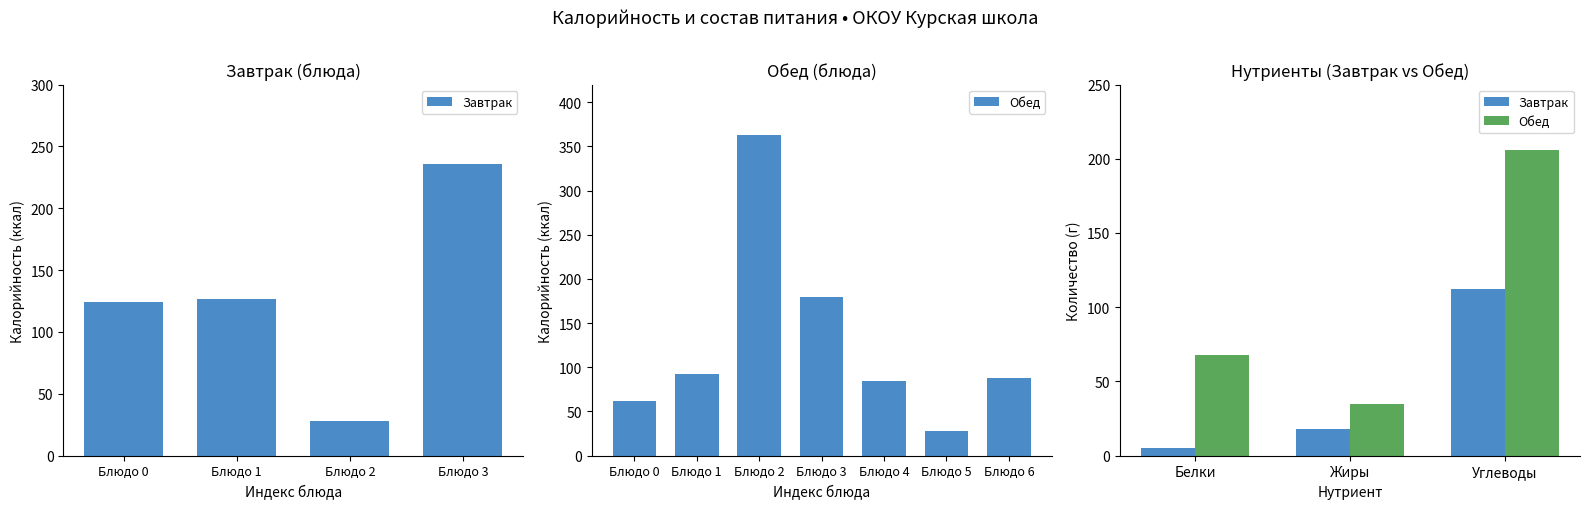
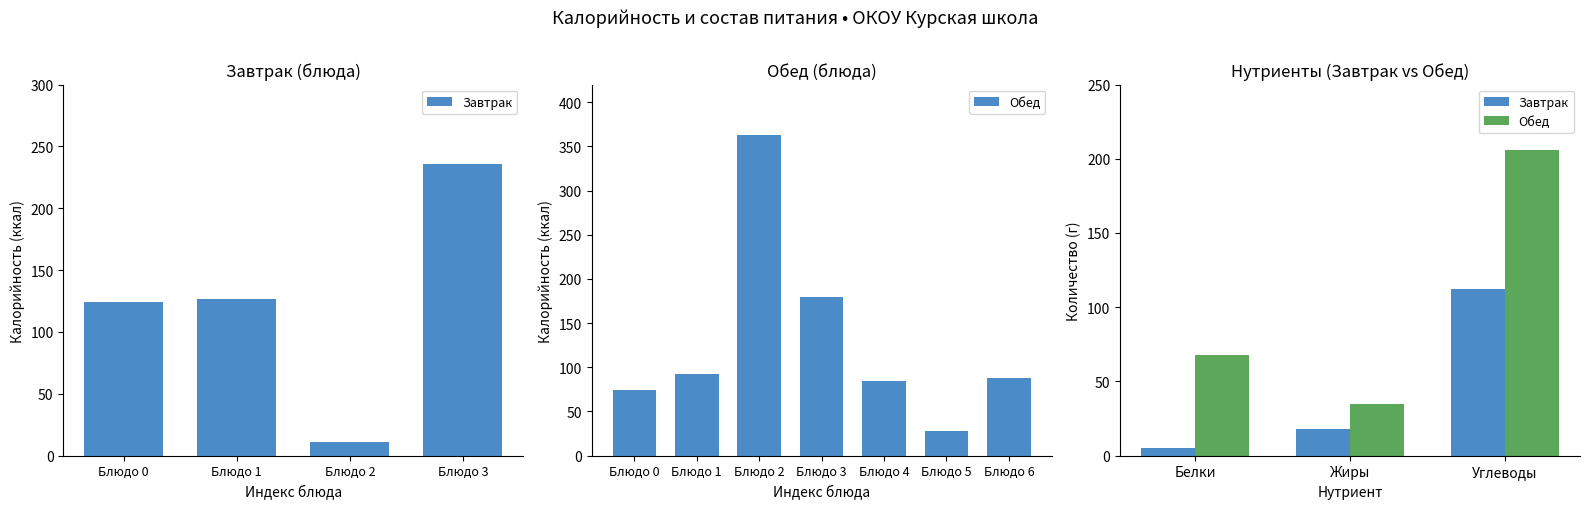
Завтрак (блюда), Блюдо 2: 28 -> 11
Обед (блюда), Блюдо 0: 60 -> 70
